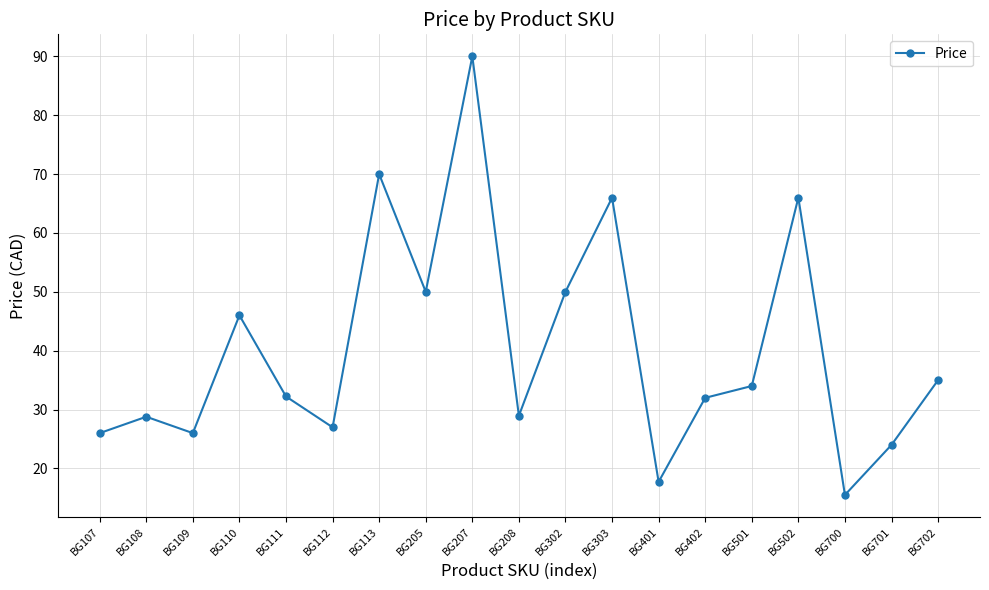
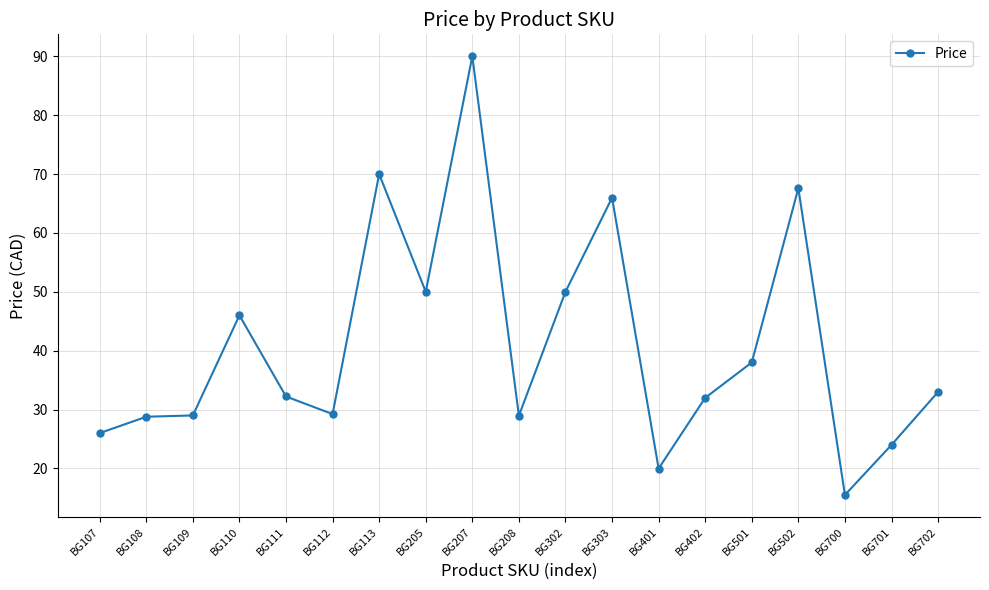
BG109: 26 -> 29
BG112: 27 -> 29
BG401: 18 -> 20
BG501: 34 -> 38
BG502: 66 -> 68
BG702: 35 -> 33
